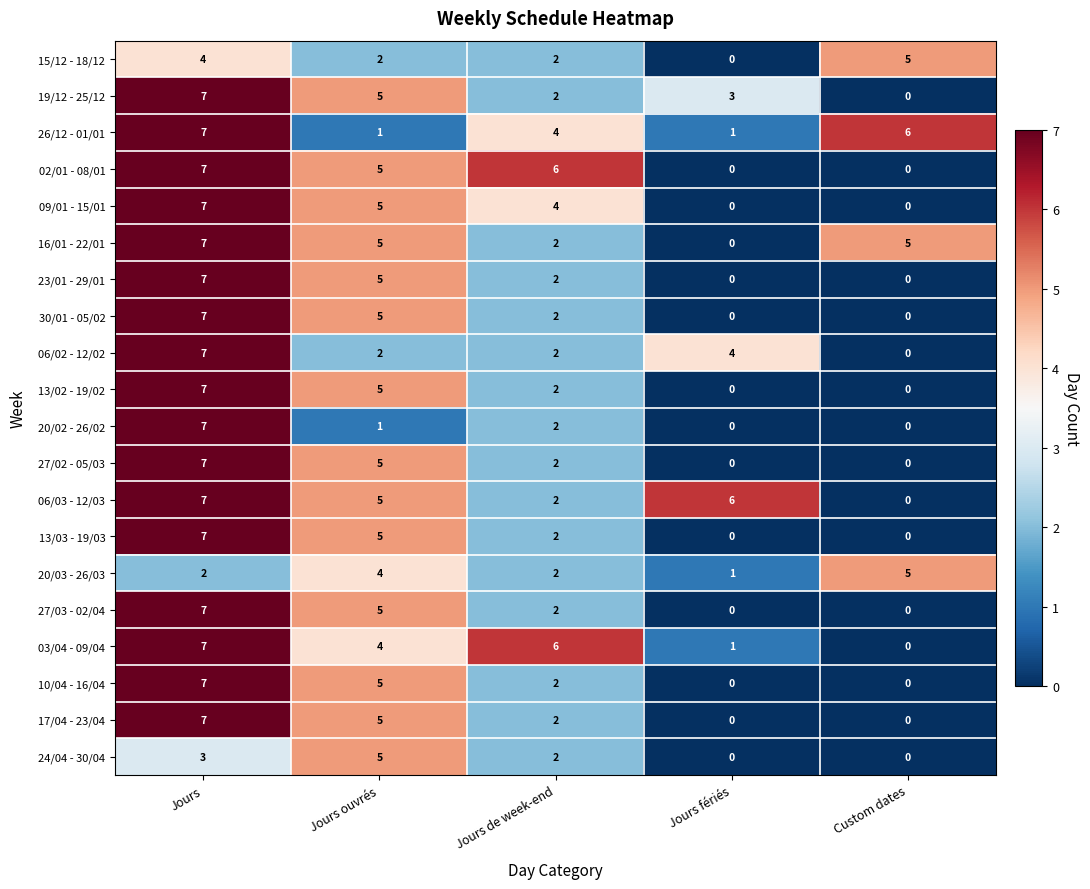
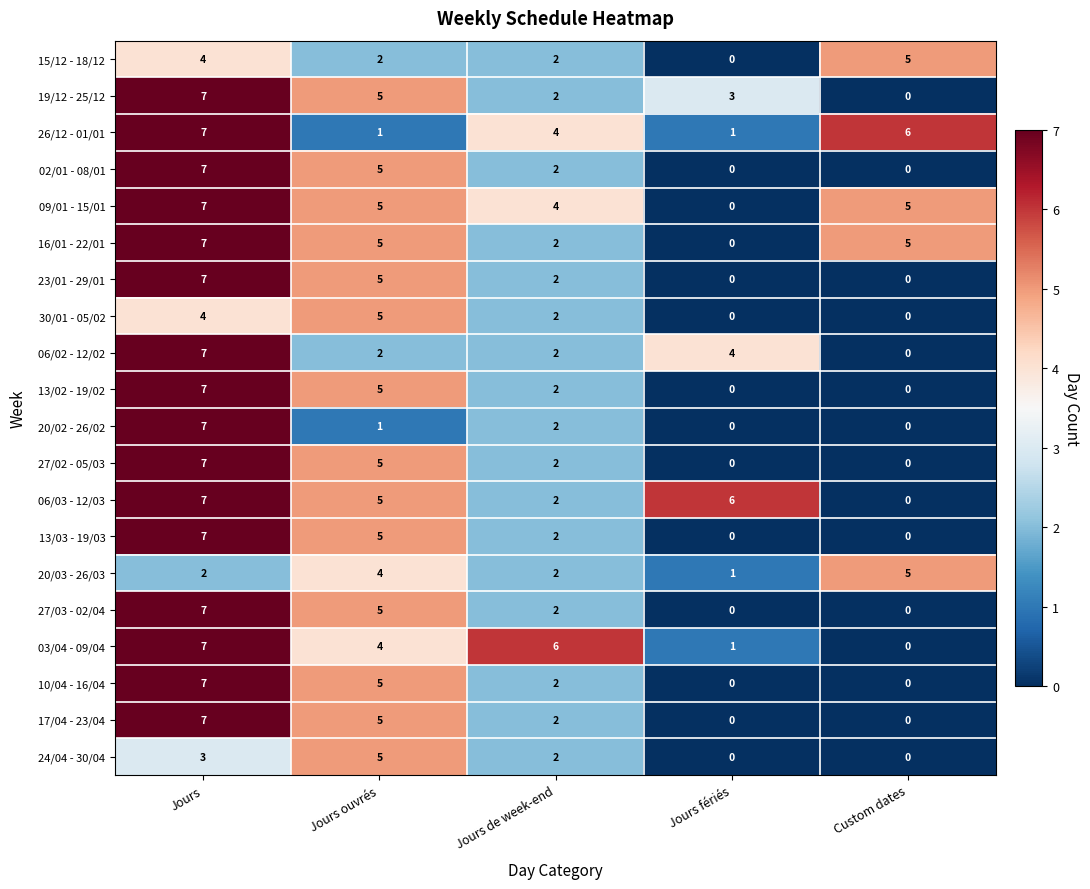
02/01 - 08/01, Jours de week-end: 6 -> 2
09/01 - 15/01, Custom dates: 0 -> 5
30/01 - 05/02, Jours: 7 -> 4
